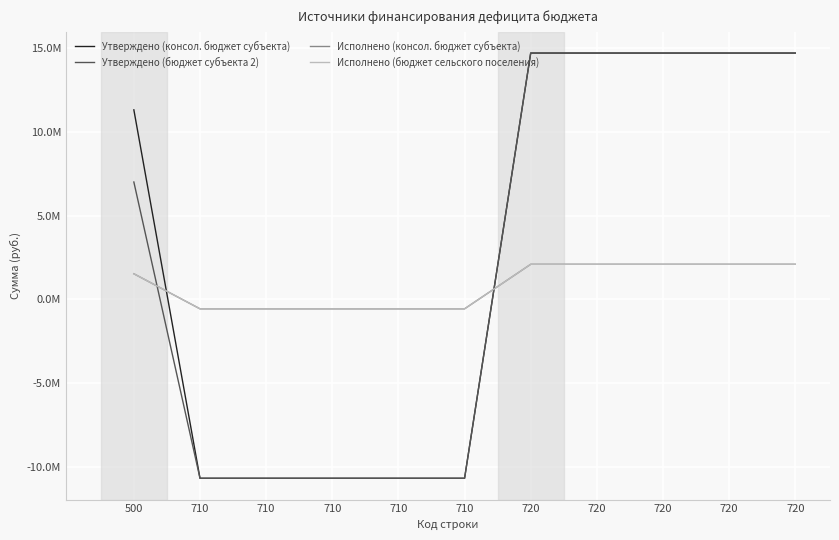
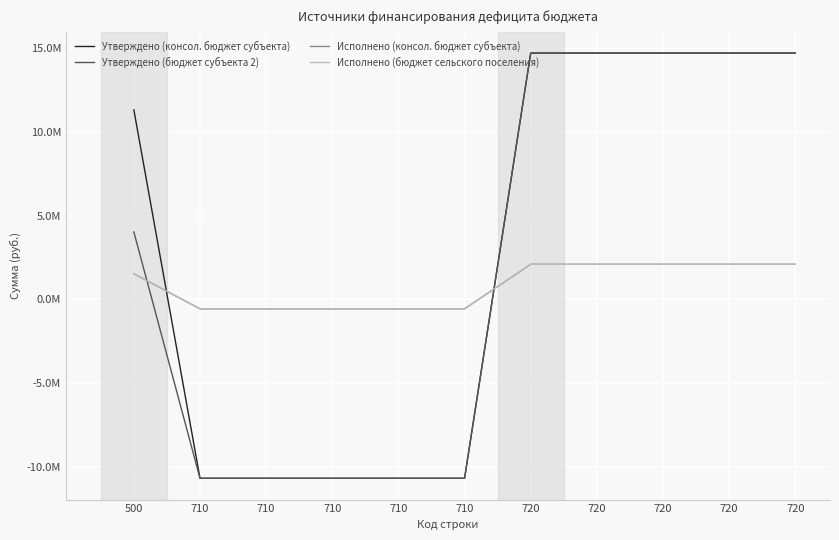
Утверждено (бюджет субъекта 2), 500: 7000000 -> 4000000
